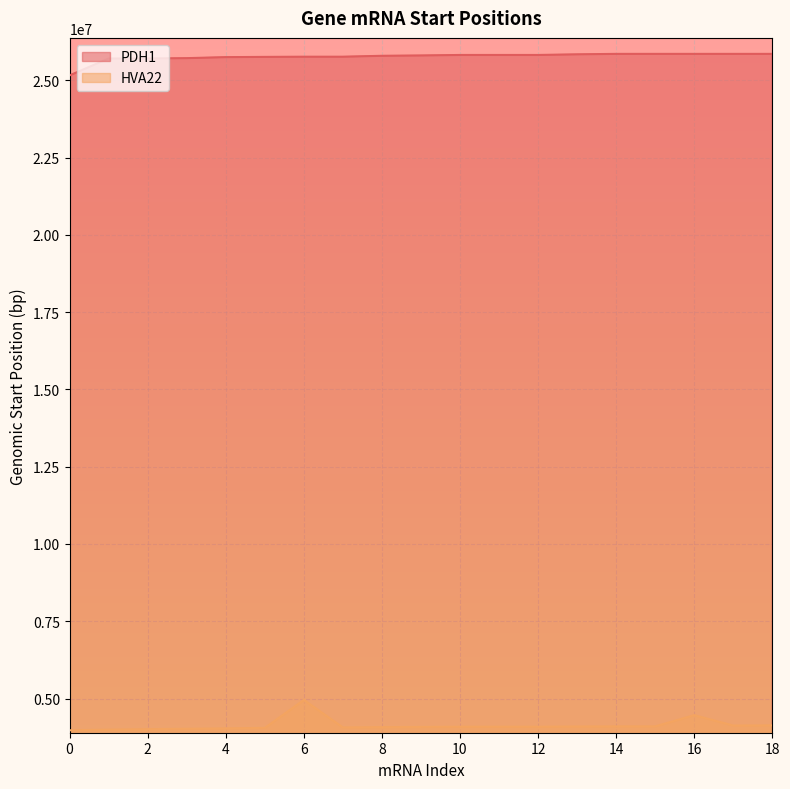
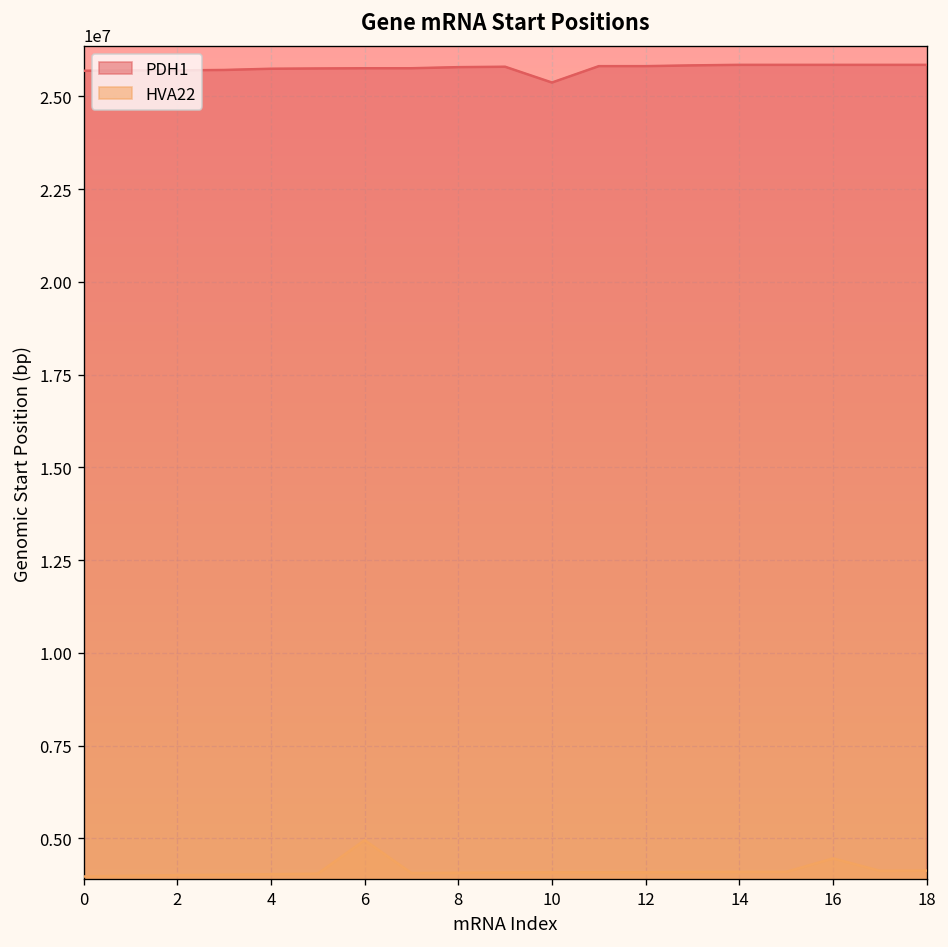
PDH1, 0: 25200000 -> 25700000
PDH1, 10: 25800000 -> 25400000
